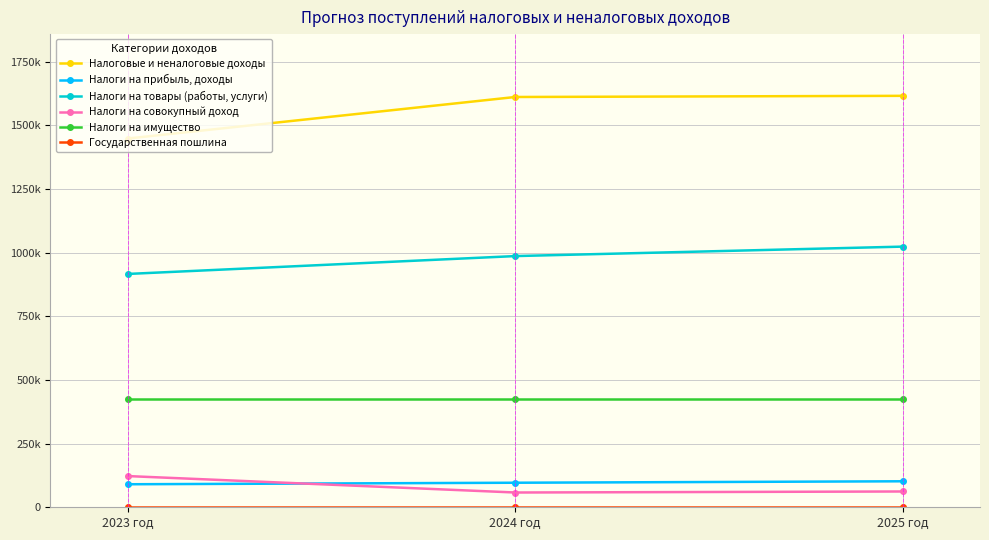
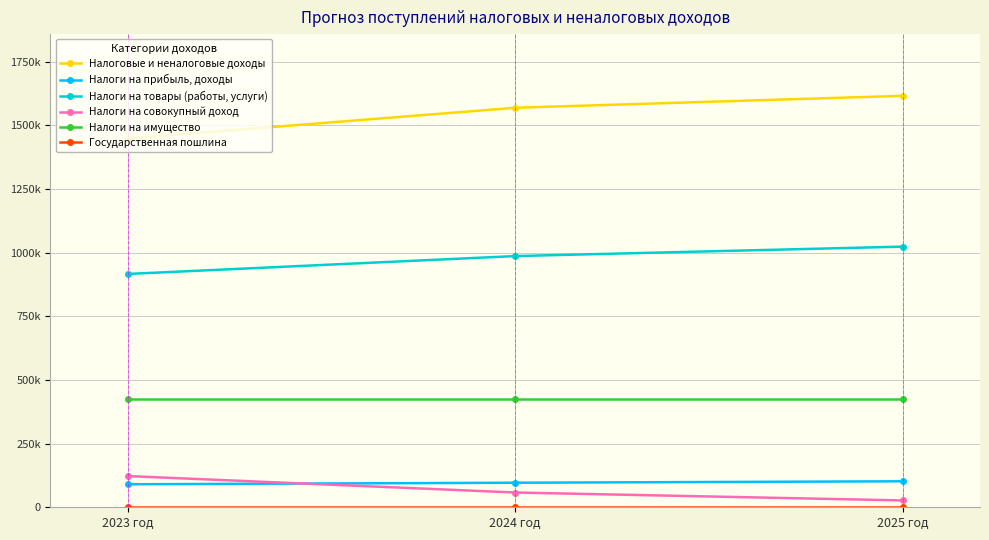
Налоговые и неналоговые доходы, 2024 год: 1610000 -> 1570000
Налоги на совокупный доход, 2025 год: 60000 -> 30000
